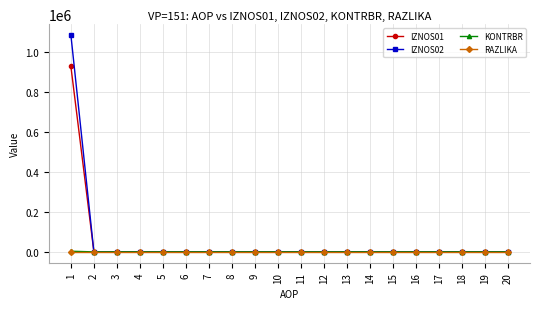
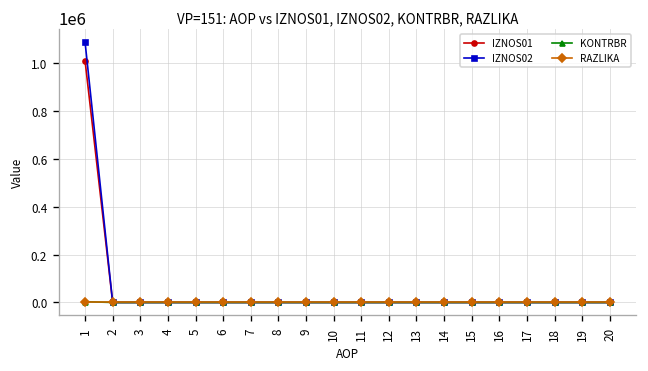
IZNOS01, 1: 930000 -> 1010000
